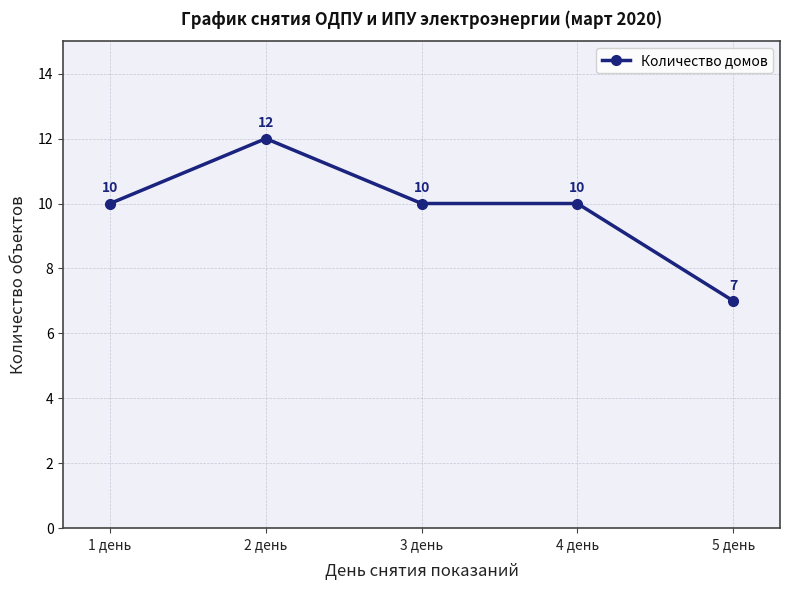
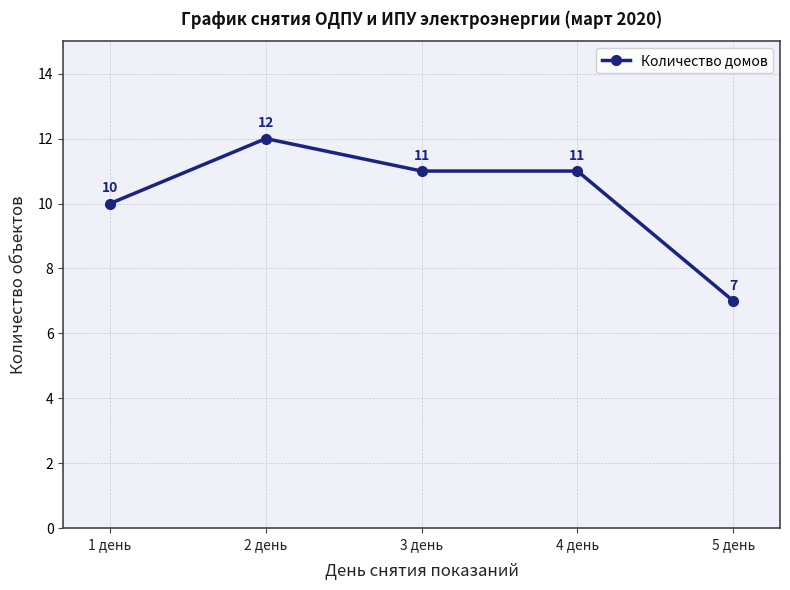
3 день: 10 -> 11
4 день: 10 -> 11
